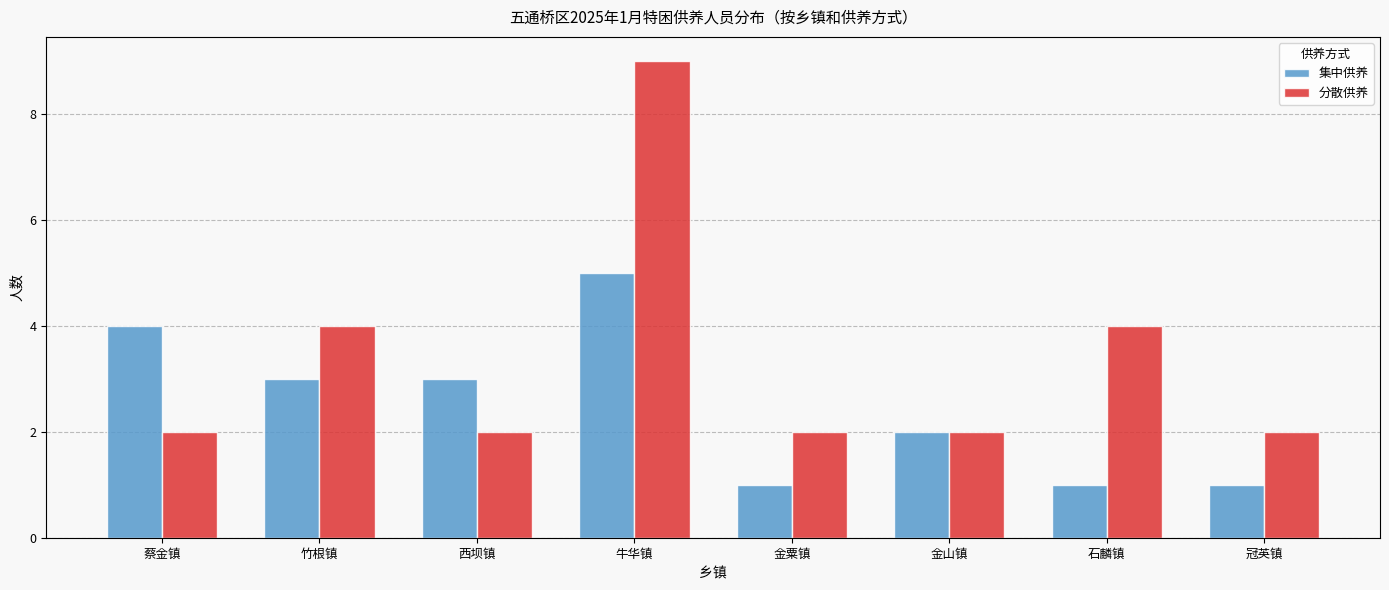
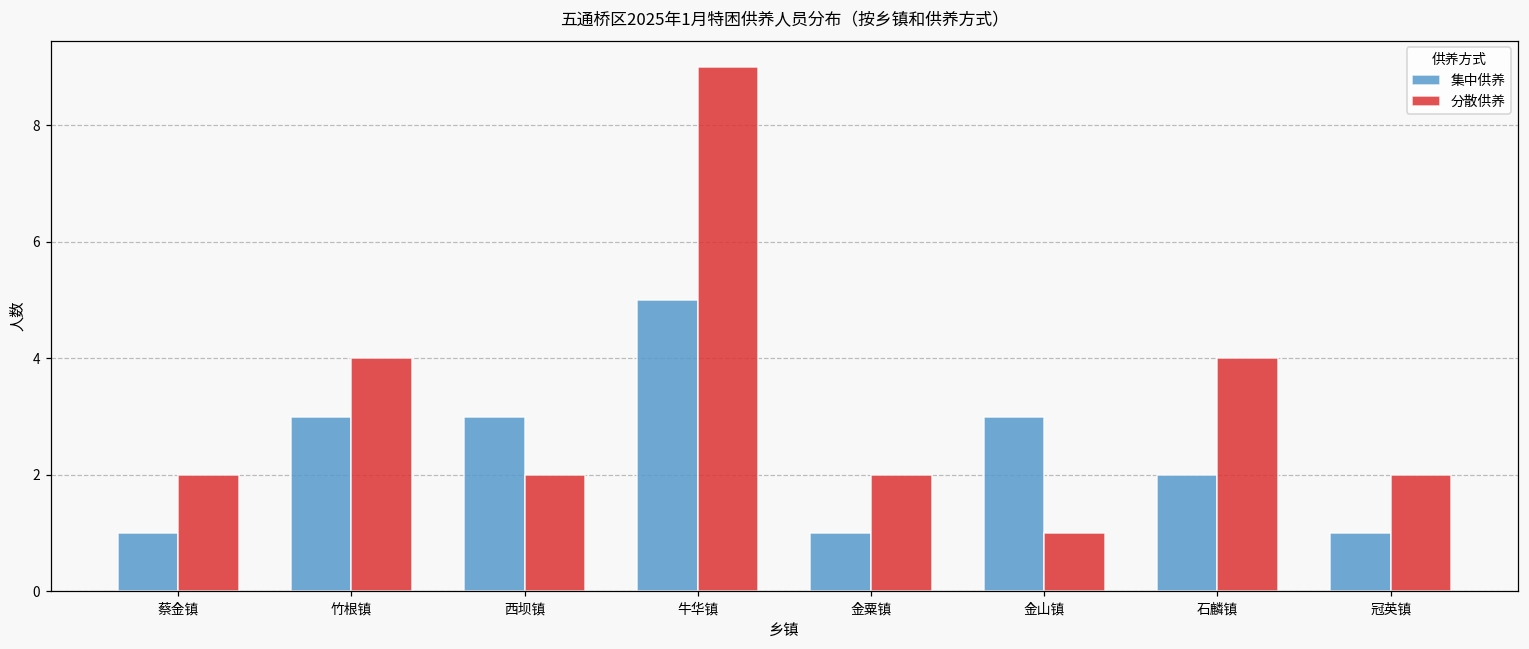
集中供养, 蔡金镇: 4 -> 1
集中供养, 金山镇: 2 -> 3
分散供养, 金山镇: 2 -> 1
集中供养, 石麟镇: 1 -> 2
